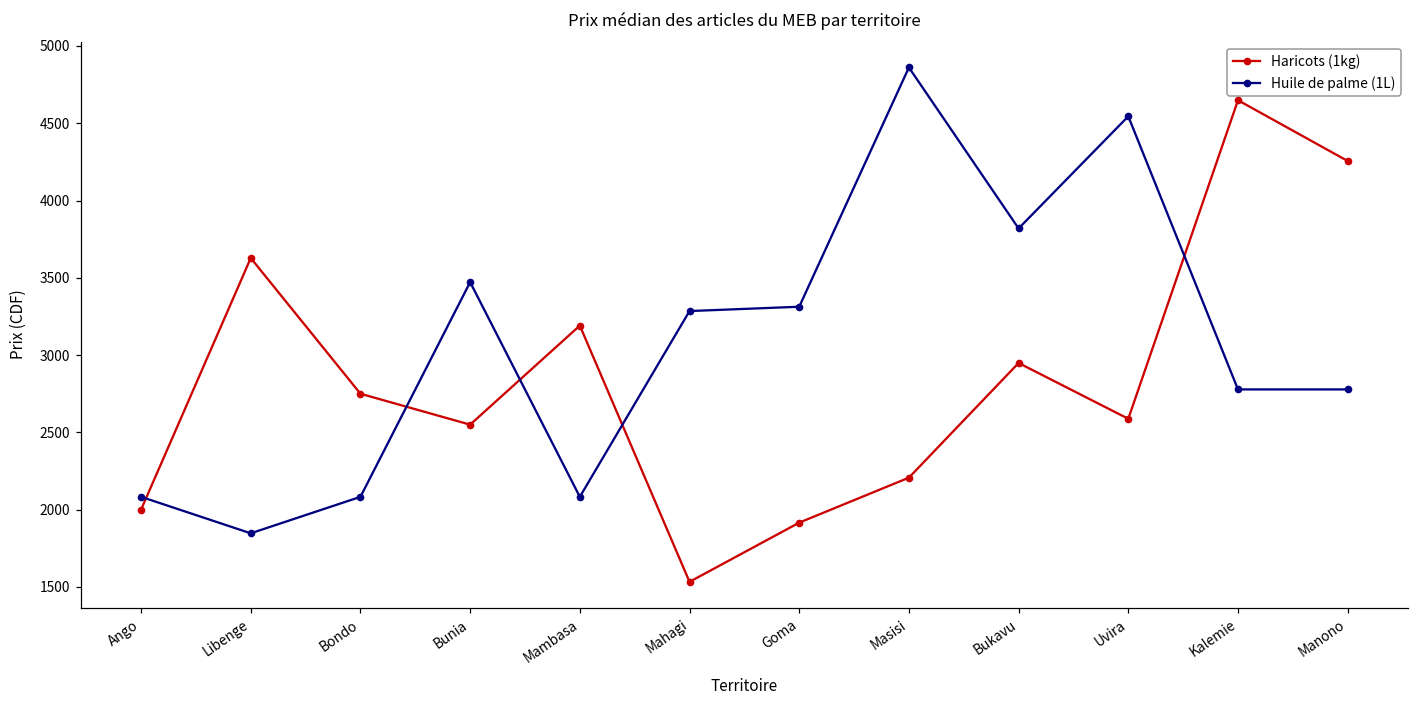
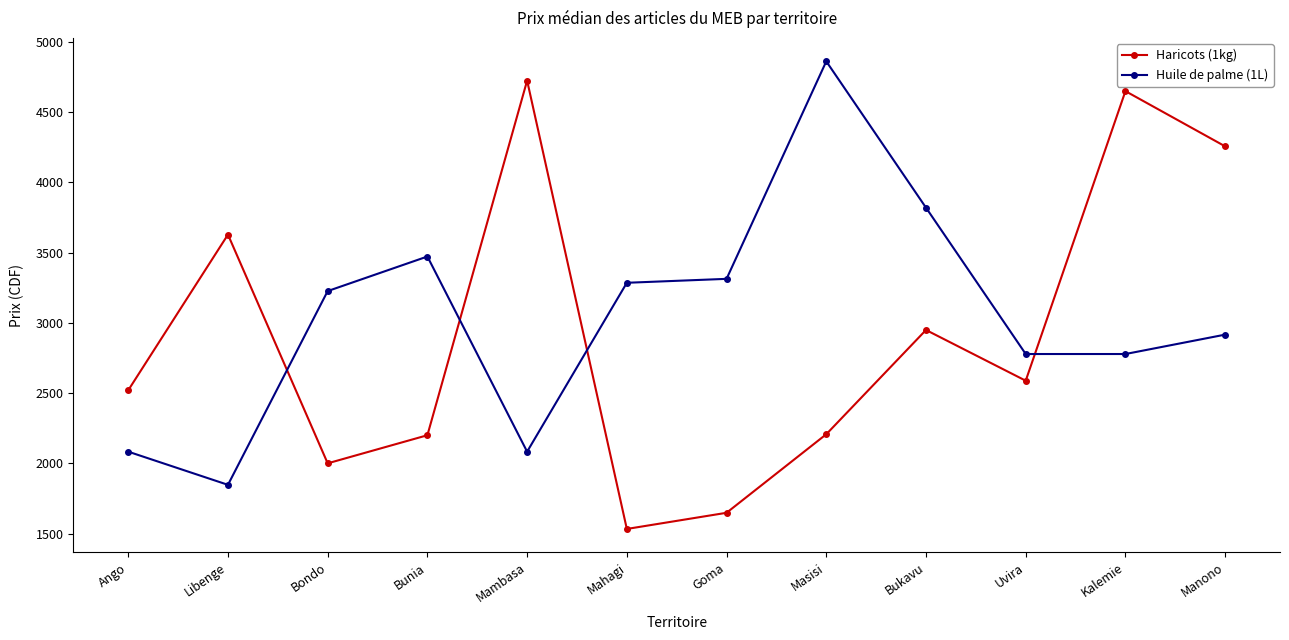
Haricots (1kg), Ango: 2000 -> 2520
Haricots (1kg), Bondo: 2750 -> 2000
Huile de palme (1L), Bondo: 2080 -> 3230
Haricots (1kg), Bunia: 2550 -> 2200
Haricots (1kg), Mambasa: 3190 -> 4720
Haricots (1kg), Goma: 1920 -> 1650
Huile de palme (1L), Uvira: 4550 -> 2780
Huile de palme (1L), Manono: 2780 -> 2920
